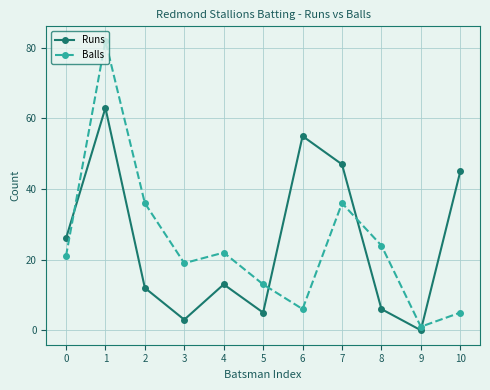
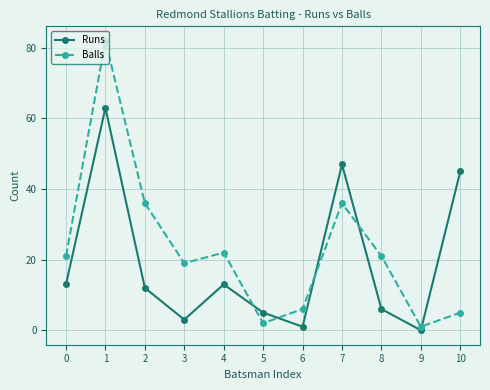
Runs, 0: 26 -> 13
Balls, 5: 13 -> 2
Runs, 6: 55 -> 1
Balls, 8: 24 -> 21
